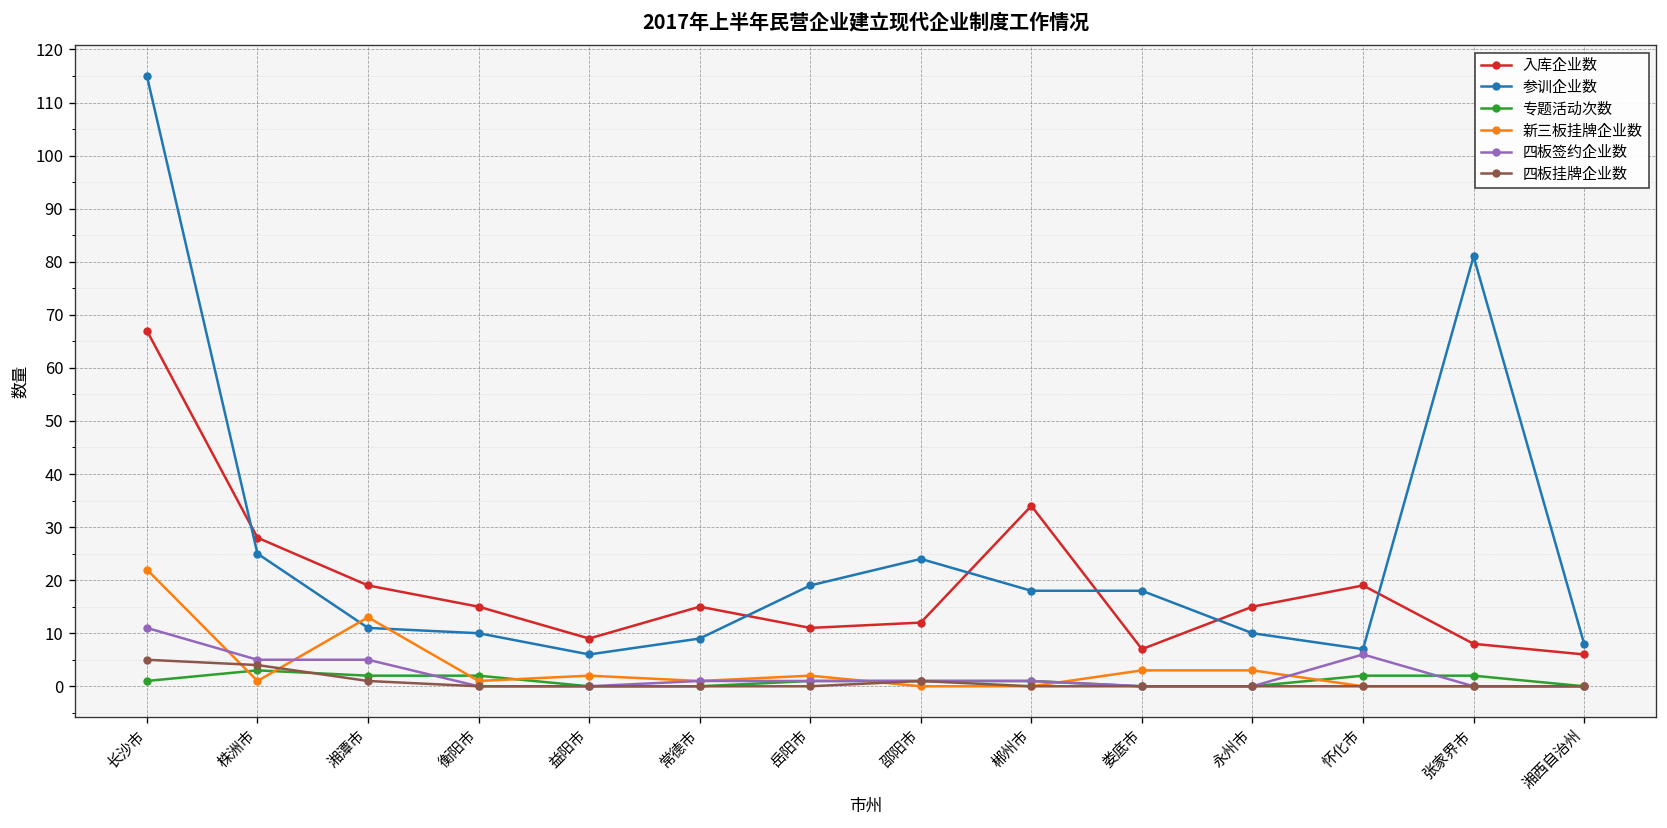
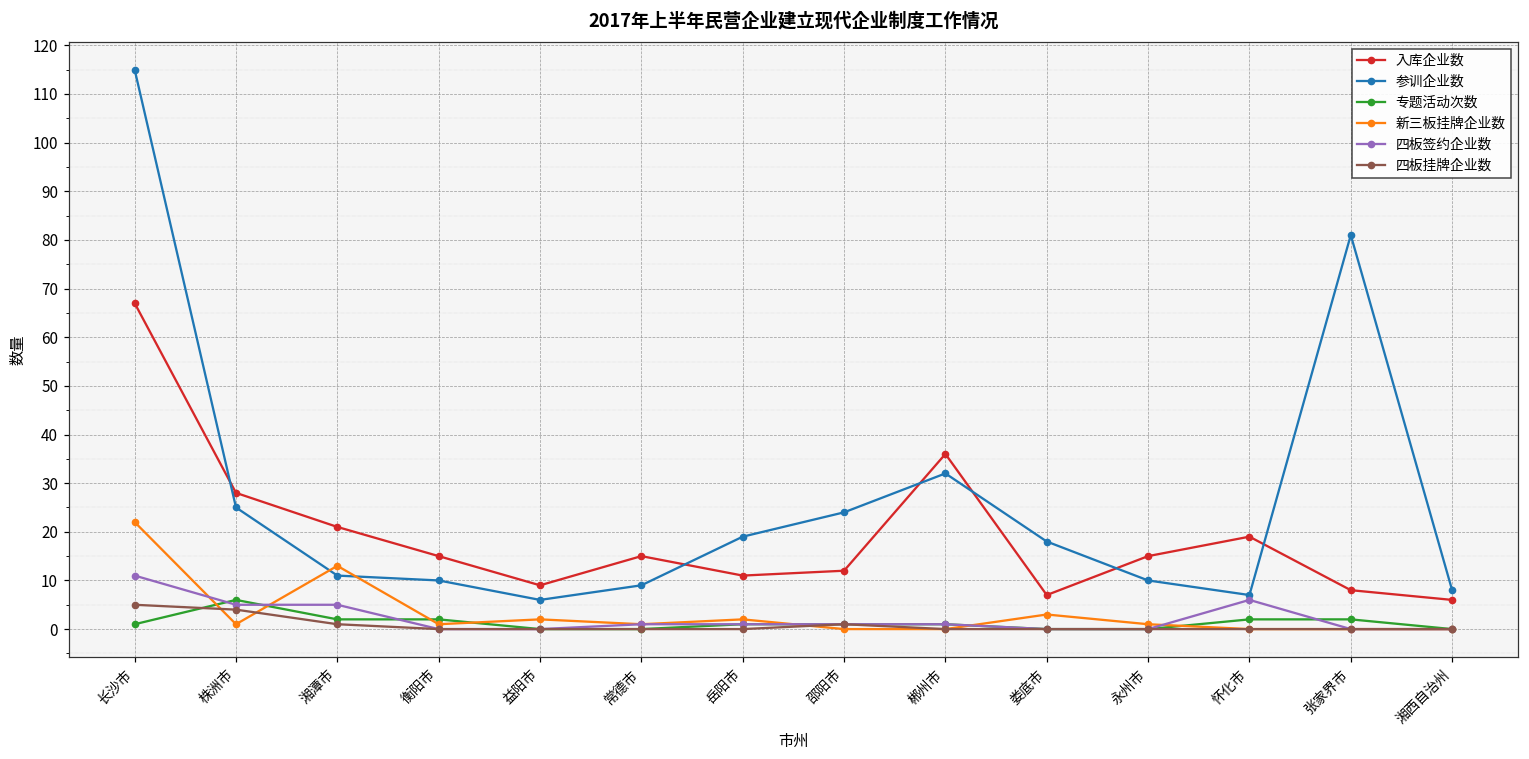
专题活动次数, 株洲市: 3 -> 6
入库企业数, 湘潭市: 19 -> 21
入库企业数, 郴州市: 34 -> 36
参训企业数, 郴州市: 18 -> 32
新三板挂牌企业数, 永州市: 3 -> 1
